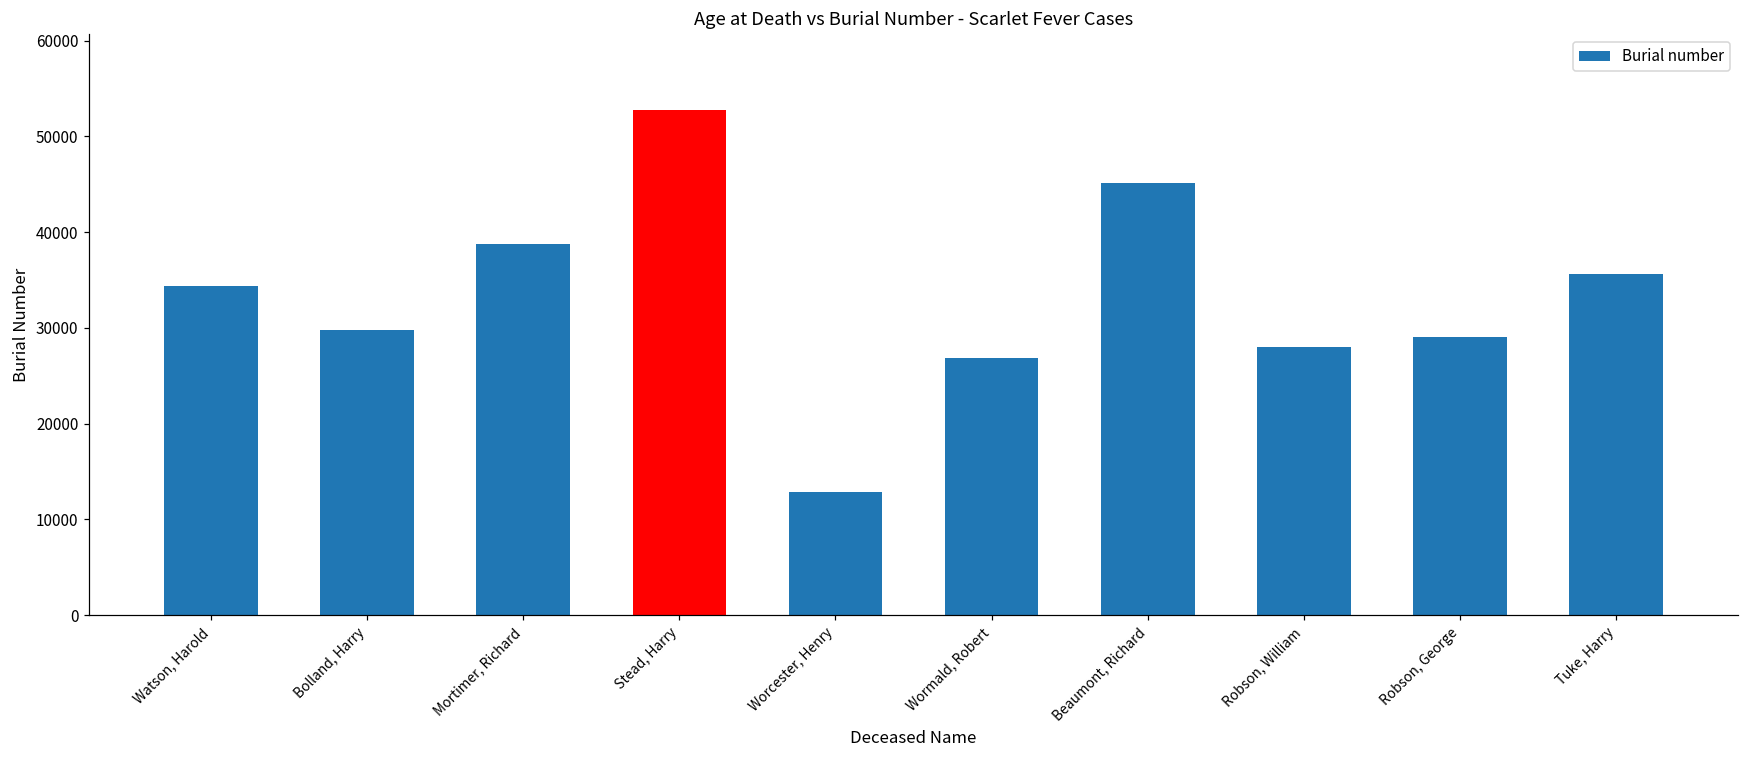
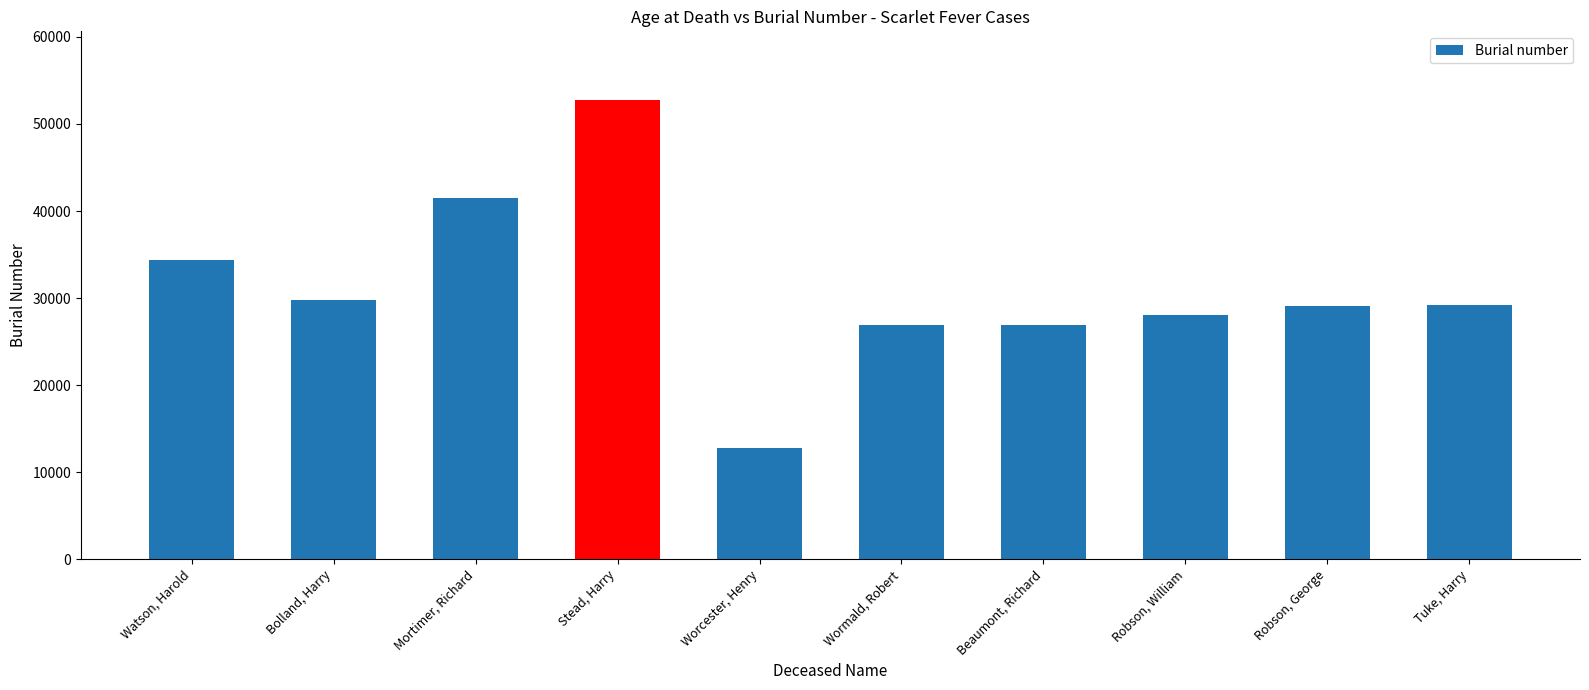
Mortimer, Richard: 39000 -> 41000
Beaumont, Richard: 45000 -> 27000
Tuke, Harry: 36000 -> 29000
